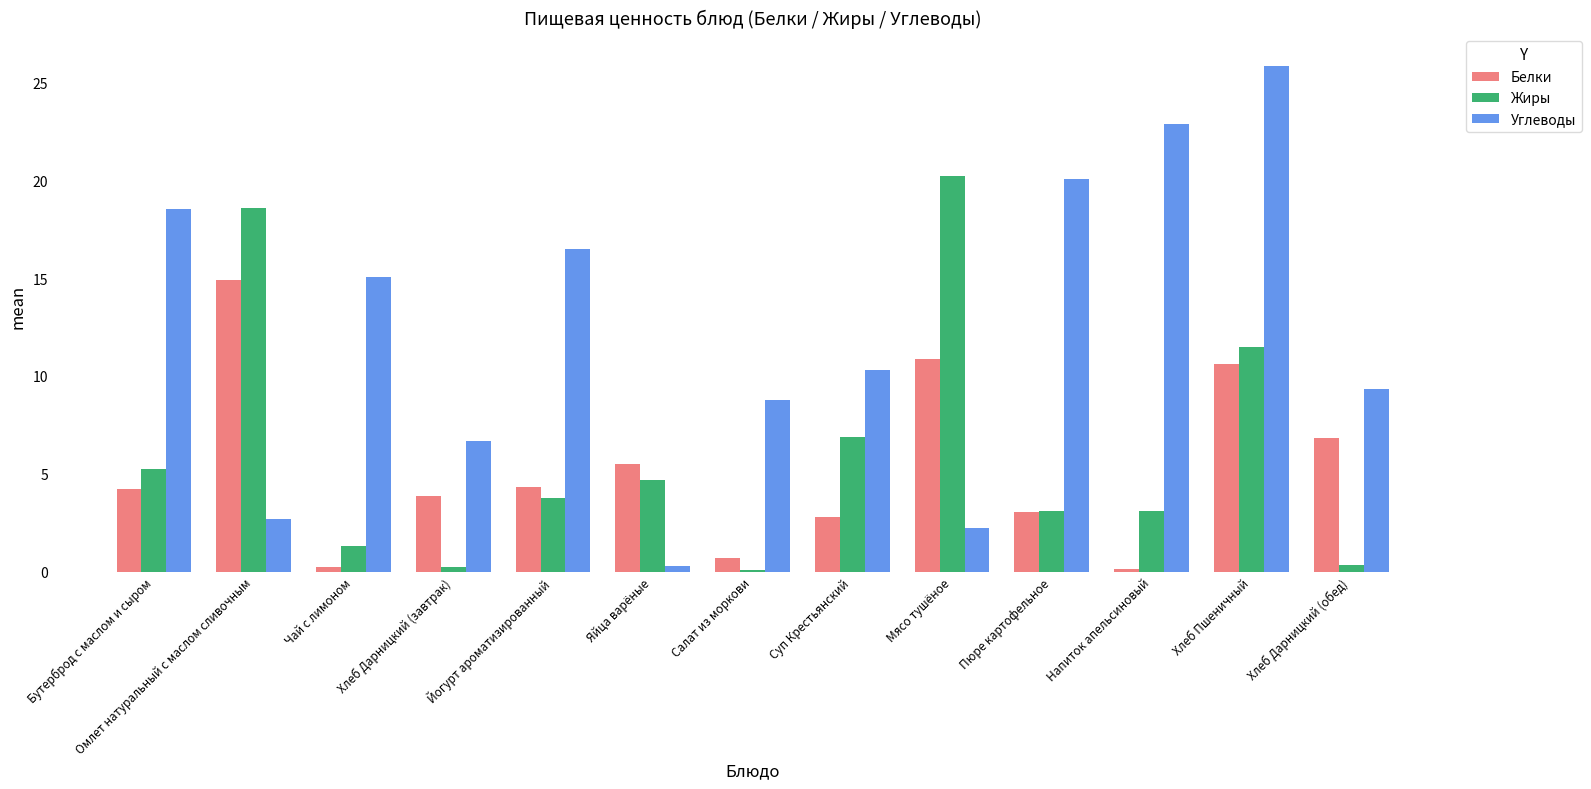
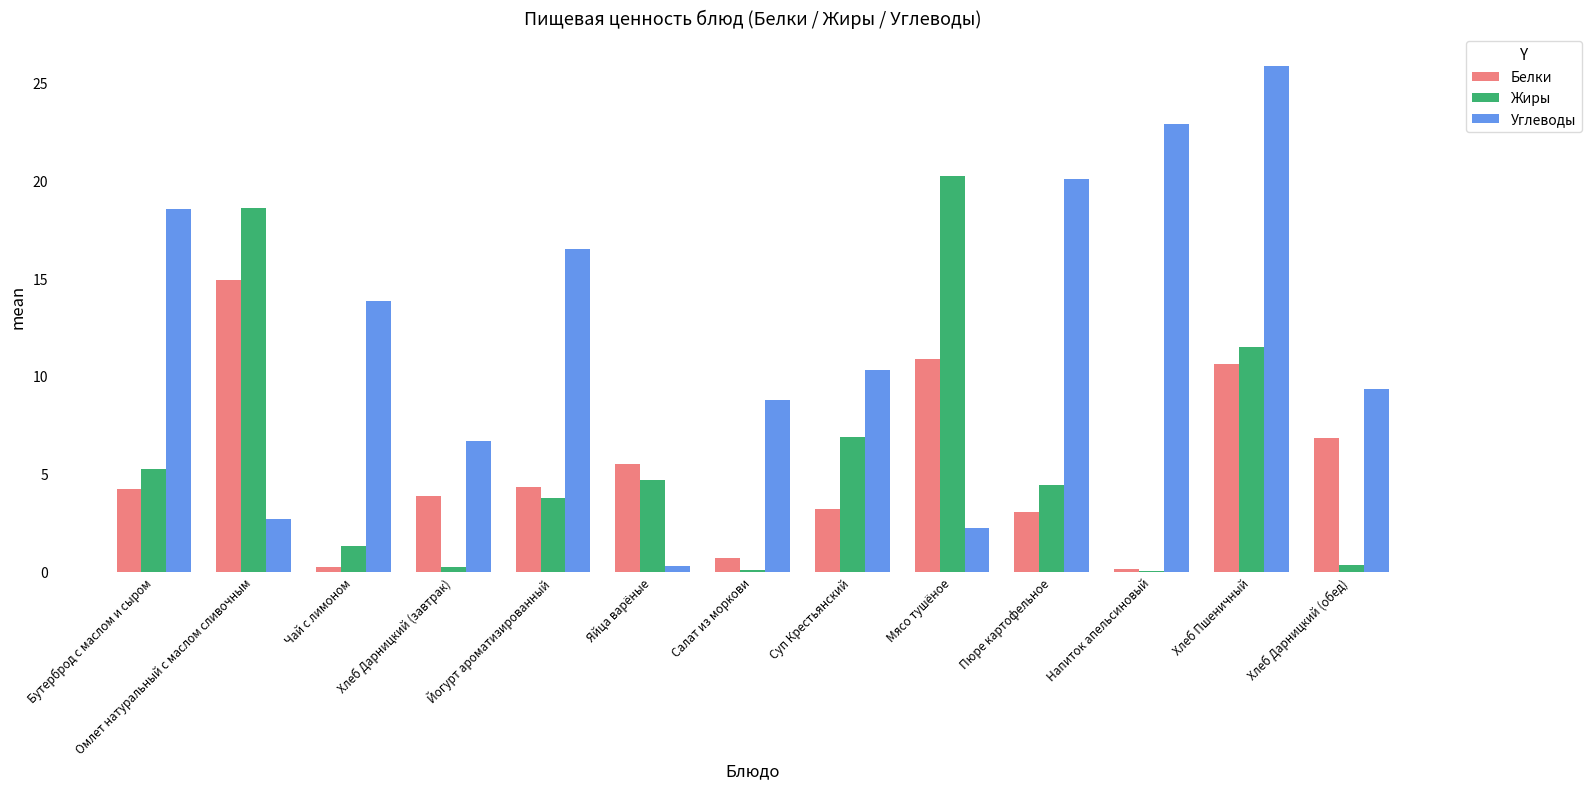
Углеводы, Чай с лимоном: 15.1 -> 13.9
Белки, Суп Крестьянский: 2.8 -> 3.2
Жиры, Пюре картофельное: 3.1 -> 4.4
Жиры, Напиток апельсиновый: 3.1 -> 0.0
